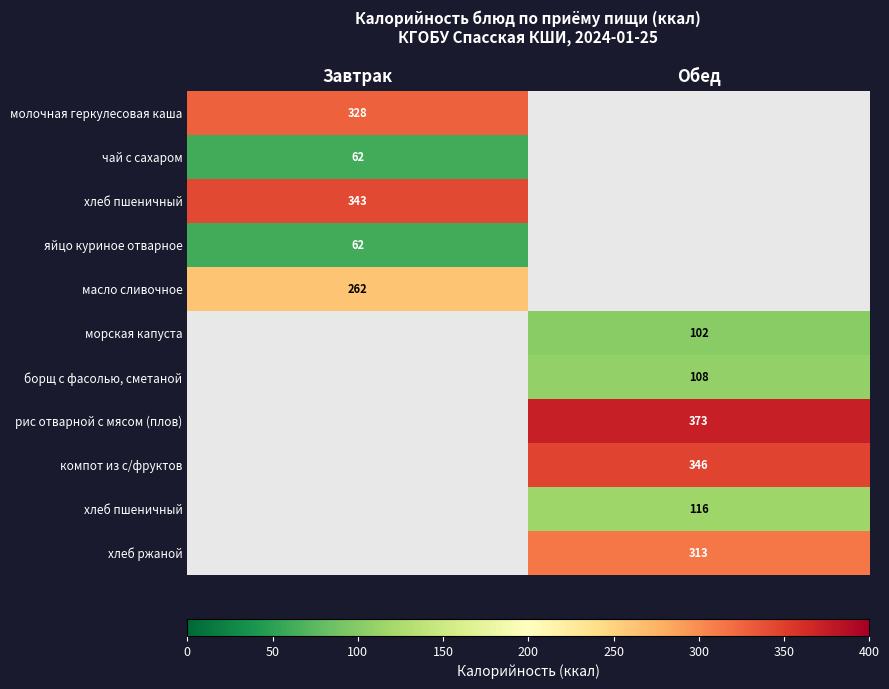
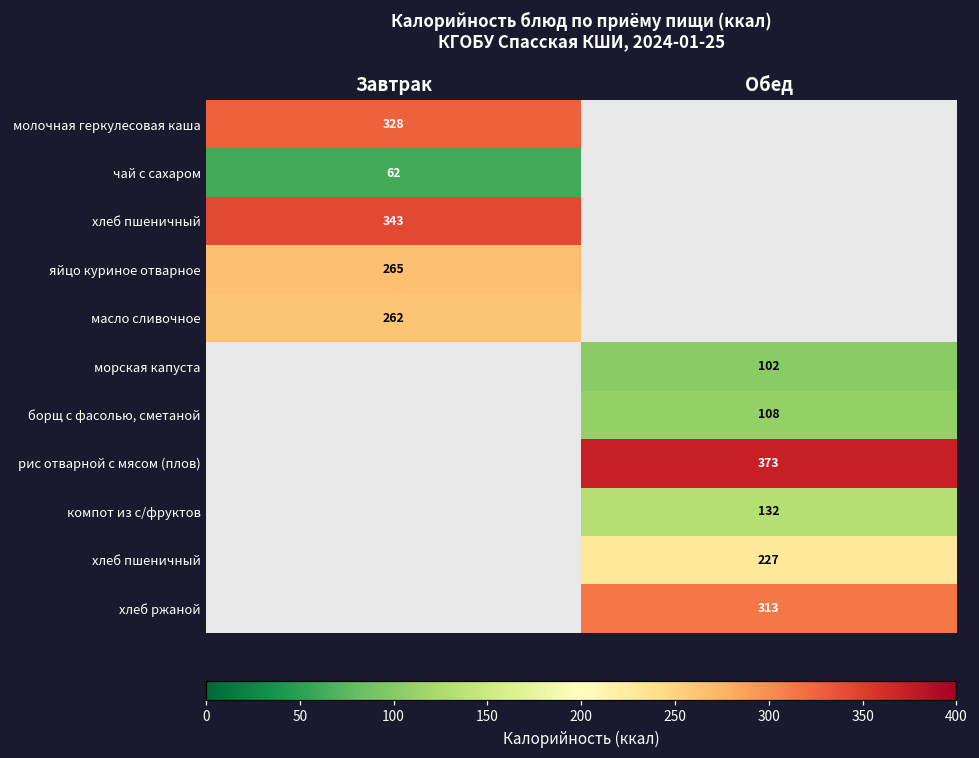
яйцо куриное отварное, Завтрак: 62 -> 265
компот из с/фруктов, Обед: 346 -> 132
хлеб пшеничный, Обед: 116 -> 227
